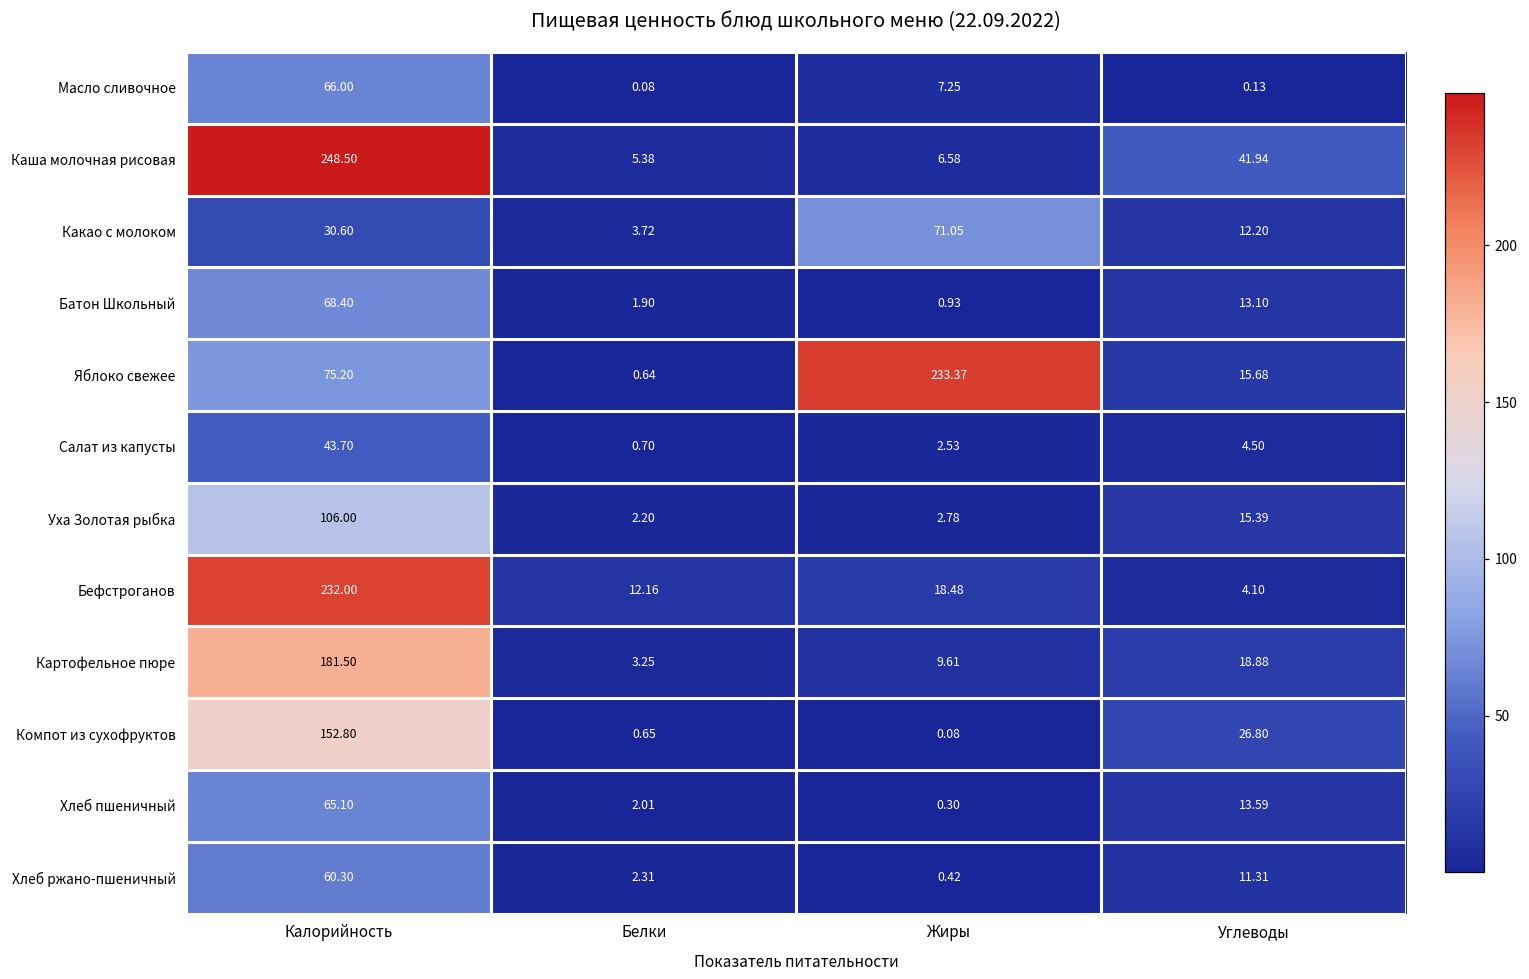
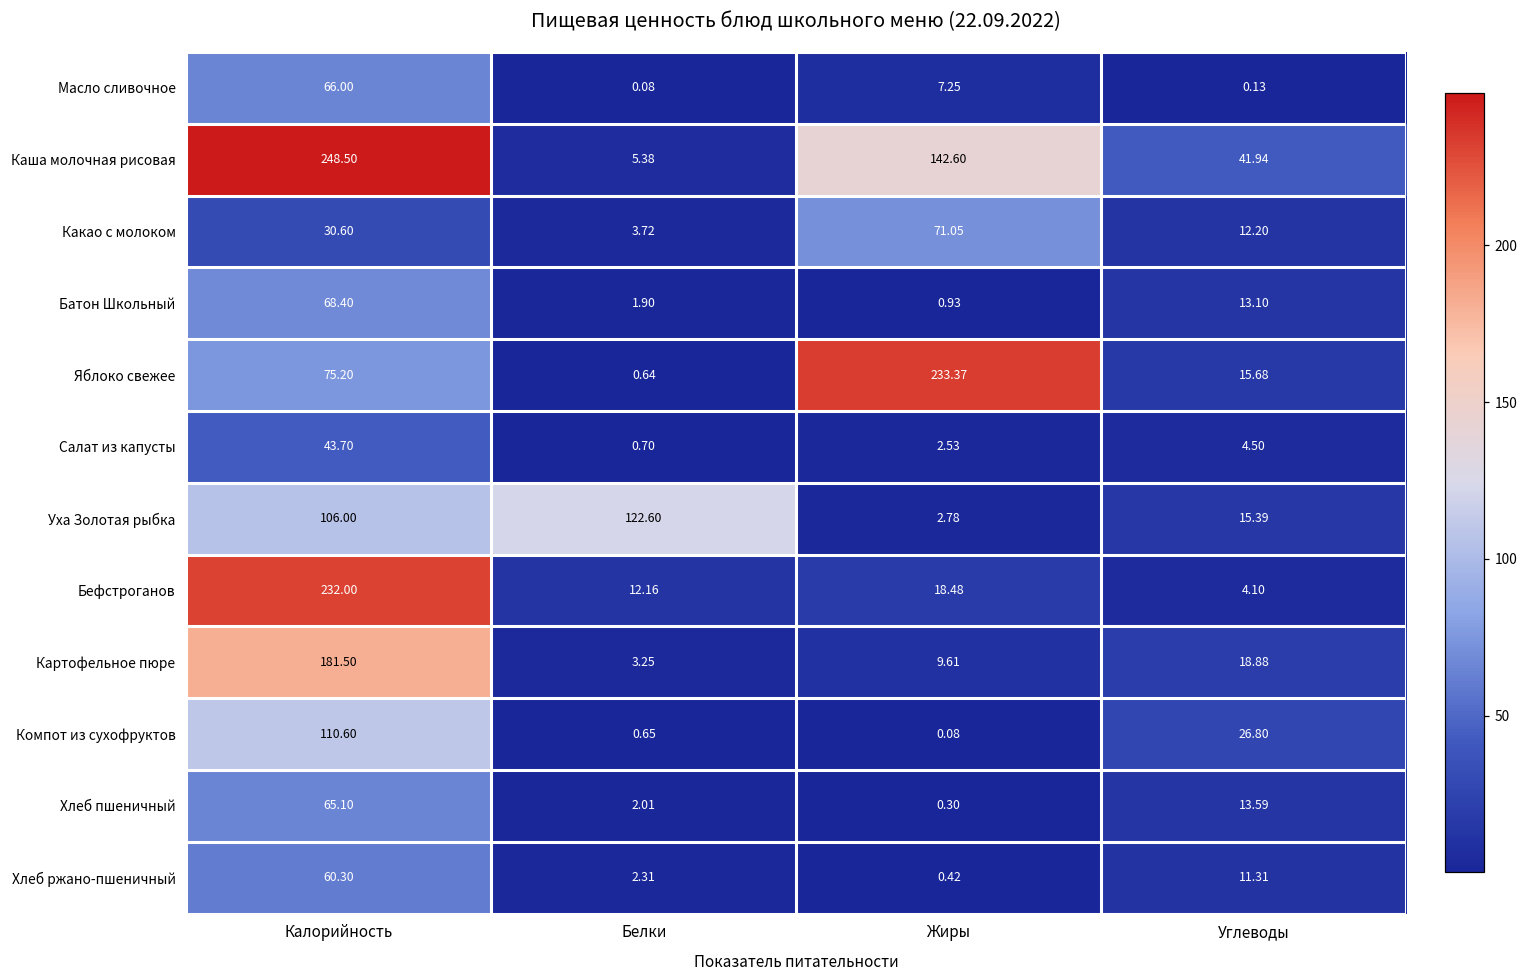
Каша молочная рисовая, Жиры: 6.58 -> 142.60
Уха Золотая рыбка, Белки: 2.20 -> 122.60
Компот из сухофруктов, Калорийность: 152.80 -> 110.60
